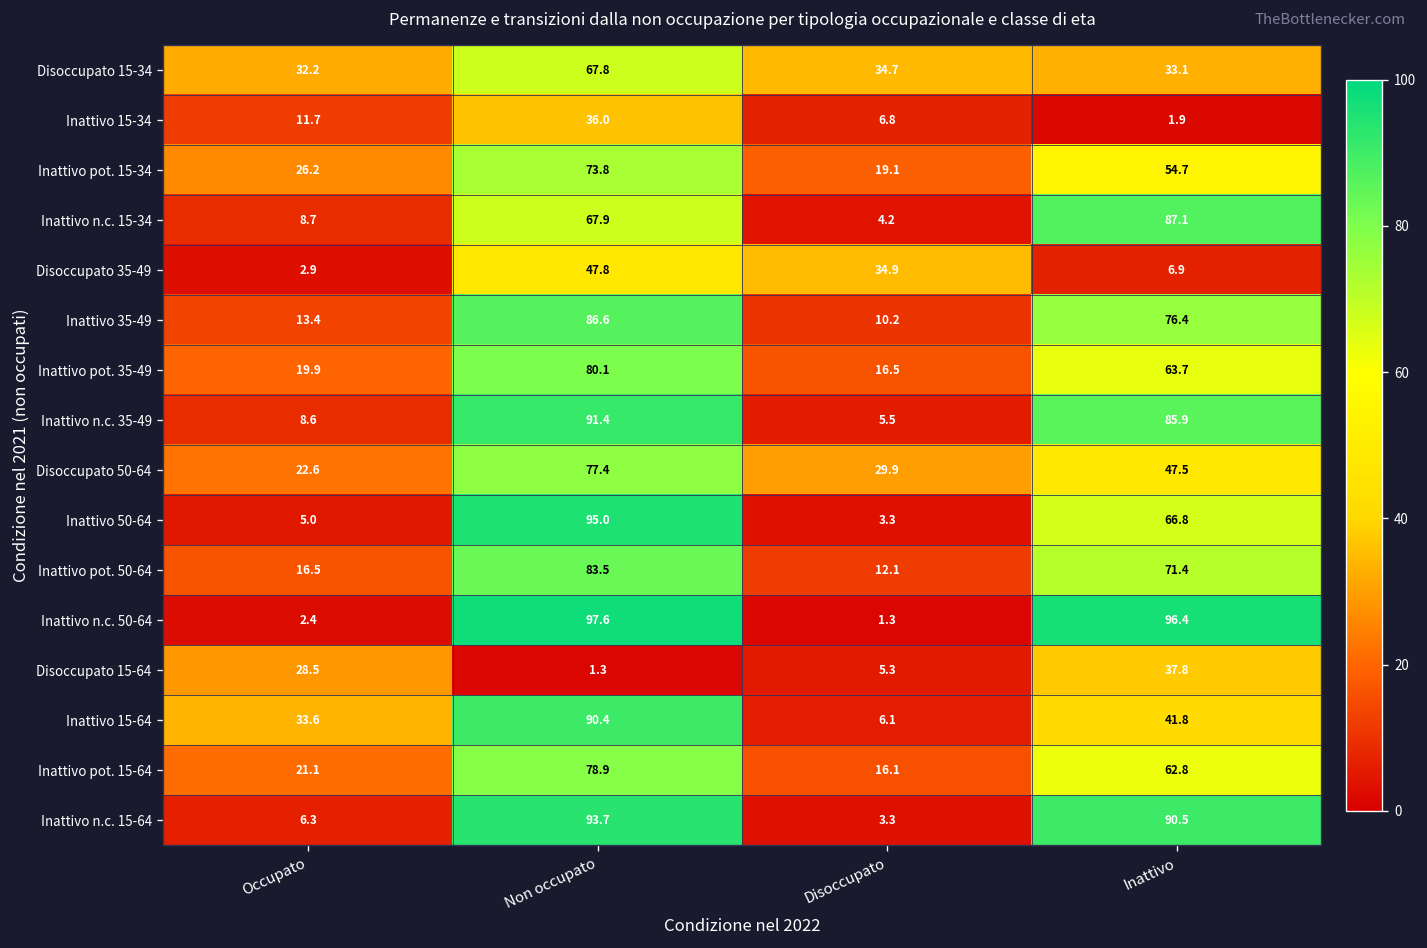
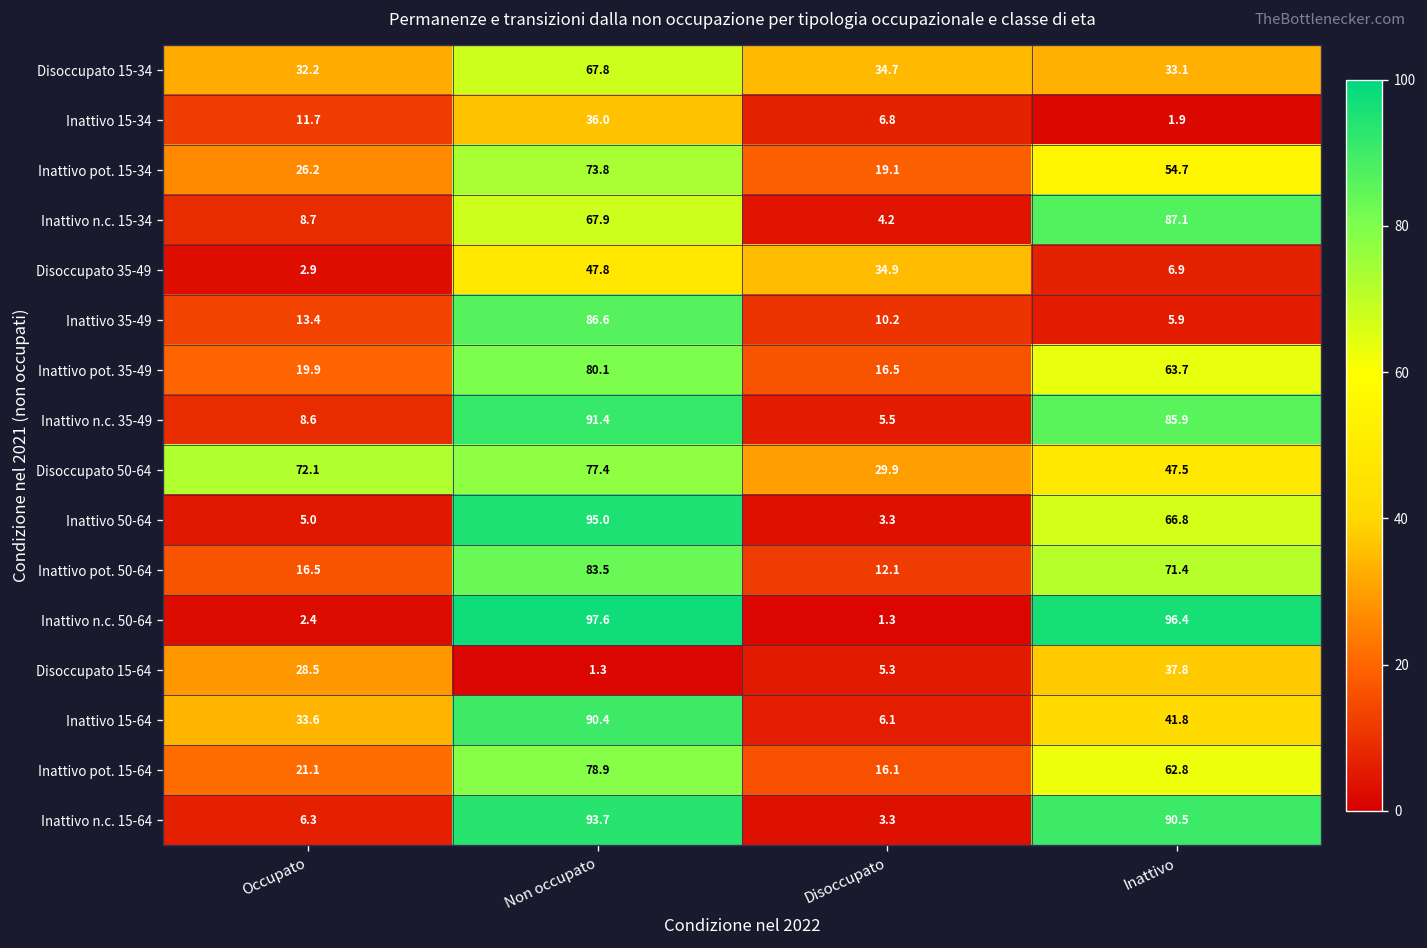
Inattivo 35-49, Inattivo: 76.4 -> 5.9
Disoccupato 50-64, Occupato: 22.6 -> 72.1
